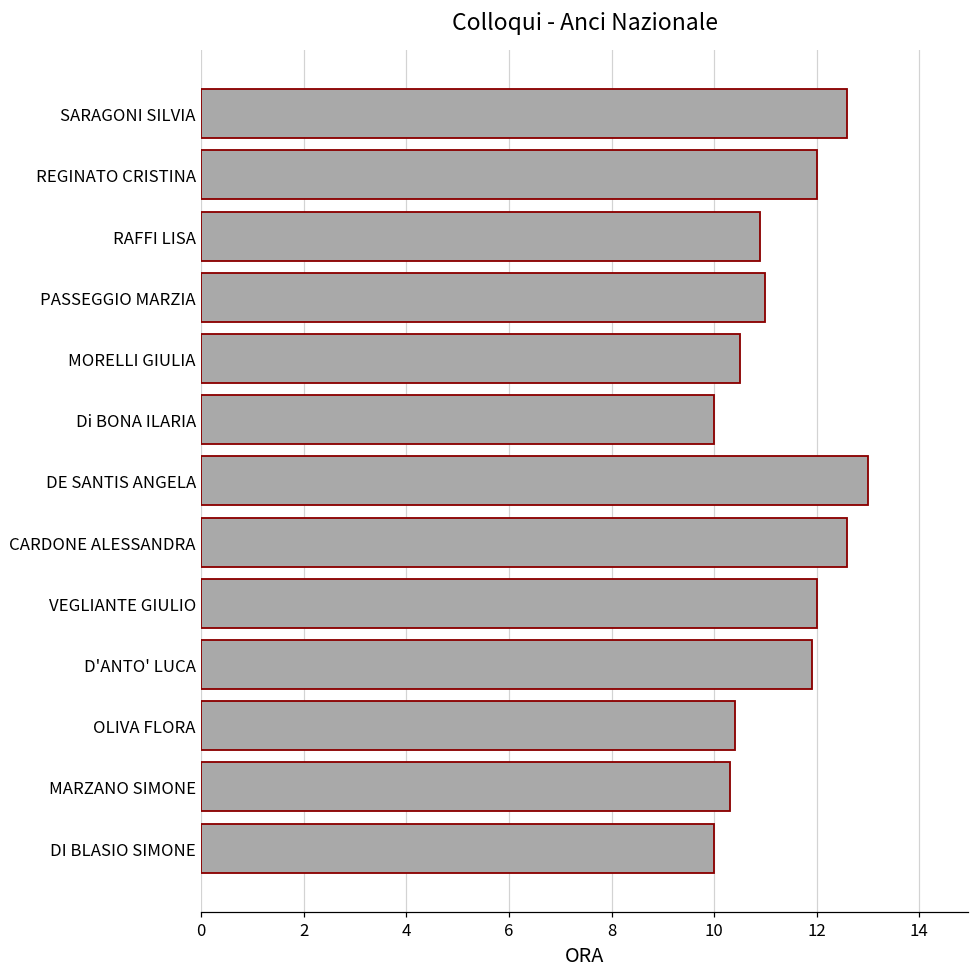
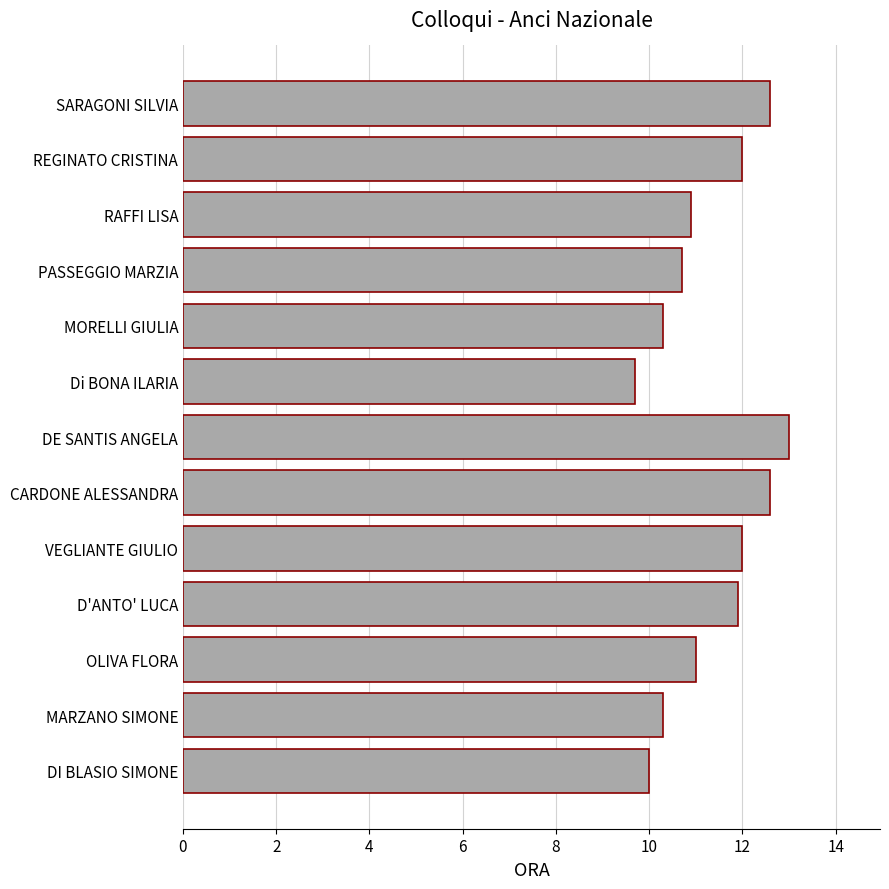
PASSEGGIO MARZIA: 11.0 -> 10.7
MORELLI GIULIA: 10.5 -> 10.3
Di BONA ILARIA: 10.0 -> 9.7
OLIVA FLORA: 10.4 -> 11.0
